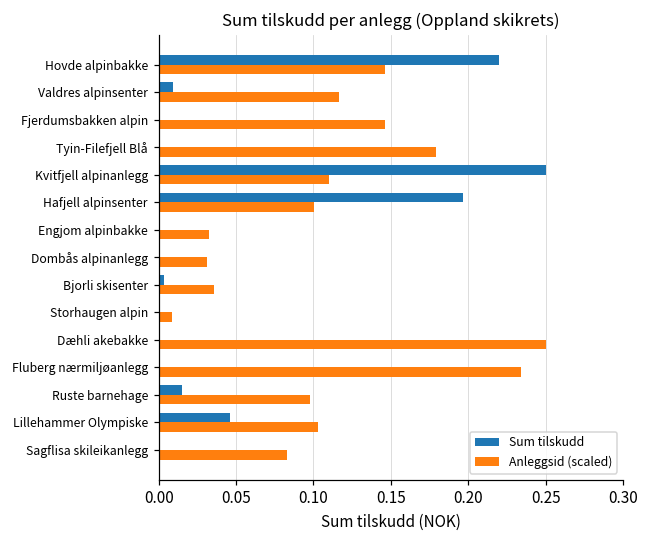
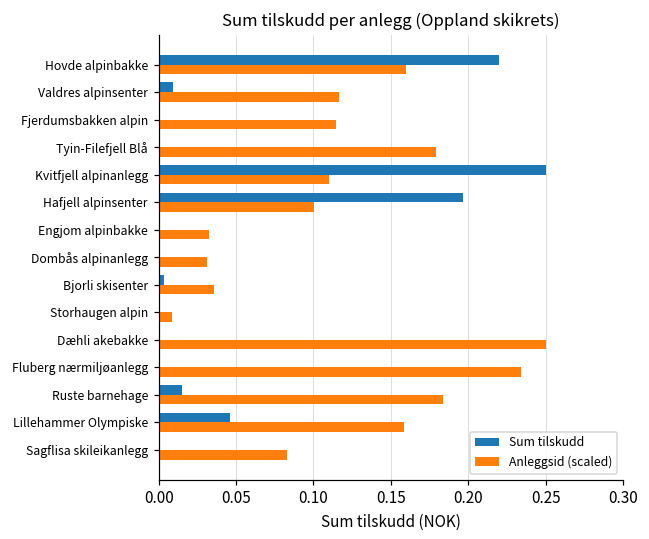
Anleggsid (scaled), Hovde alpinbakke: 0.146 -> 0.160
Anleggsid (scaled), Fjerdumsbakken alpin: 0.146 -> 0.115
Anleggsid (scaled), Ruste barnehage: 0.098 -> 0.183
Anleggsid (scaled), Lillehammer Olympiske: 0.103 -> 0.158
